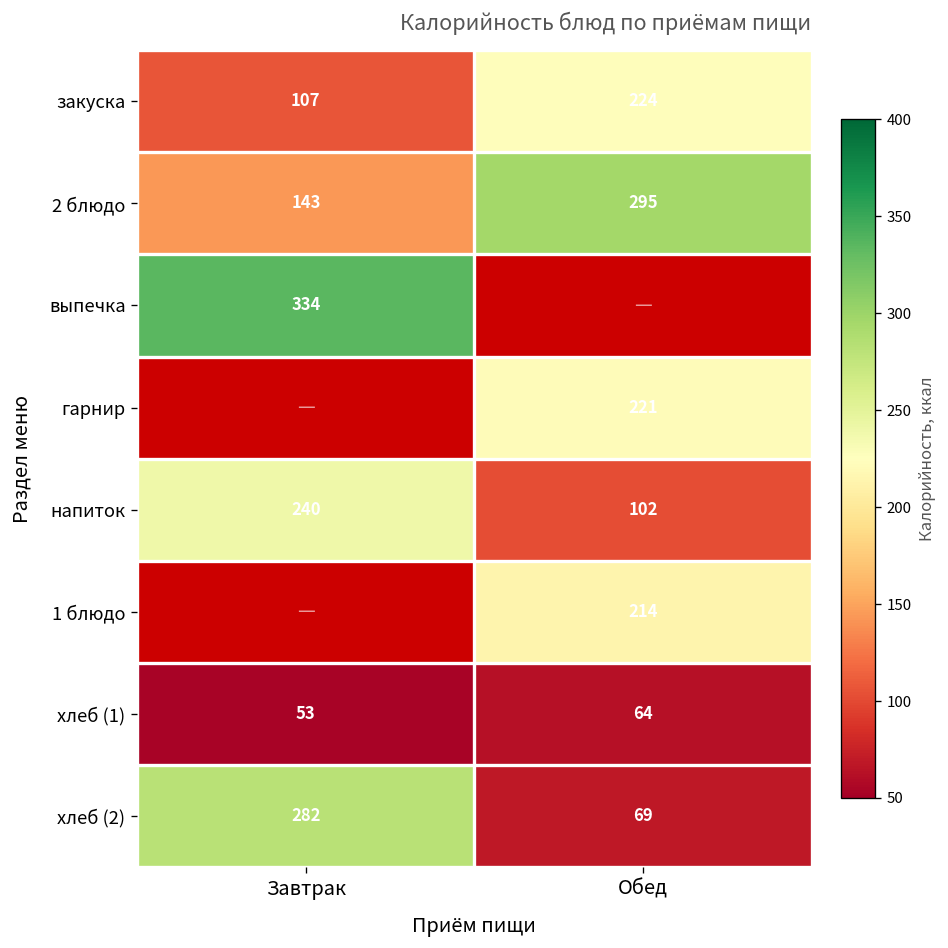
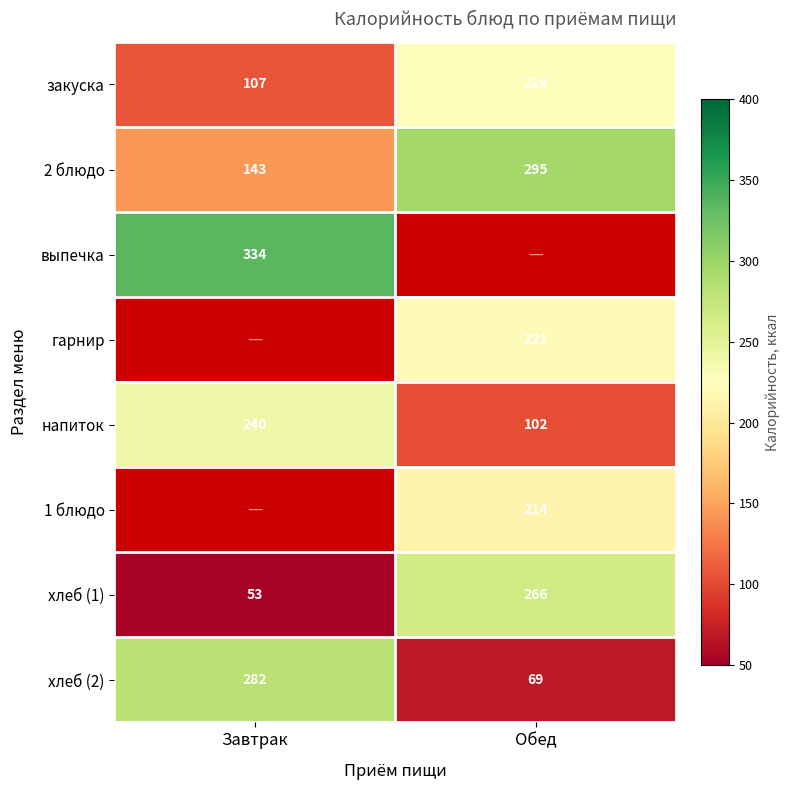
хлеб (1), Обед: 64 -> 266
